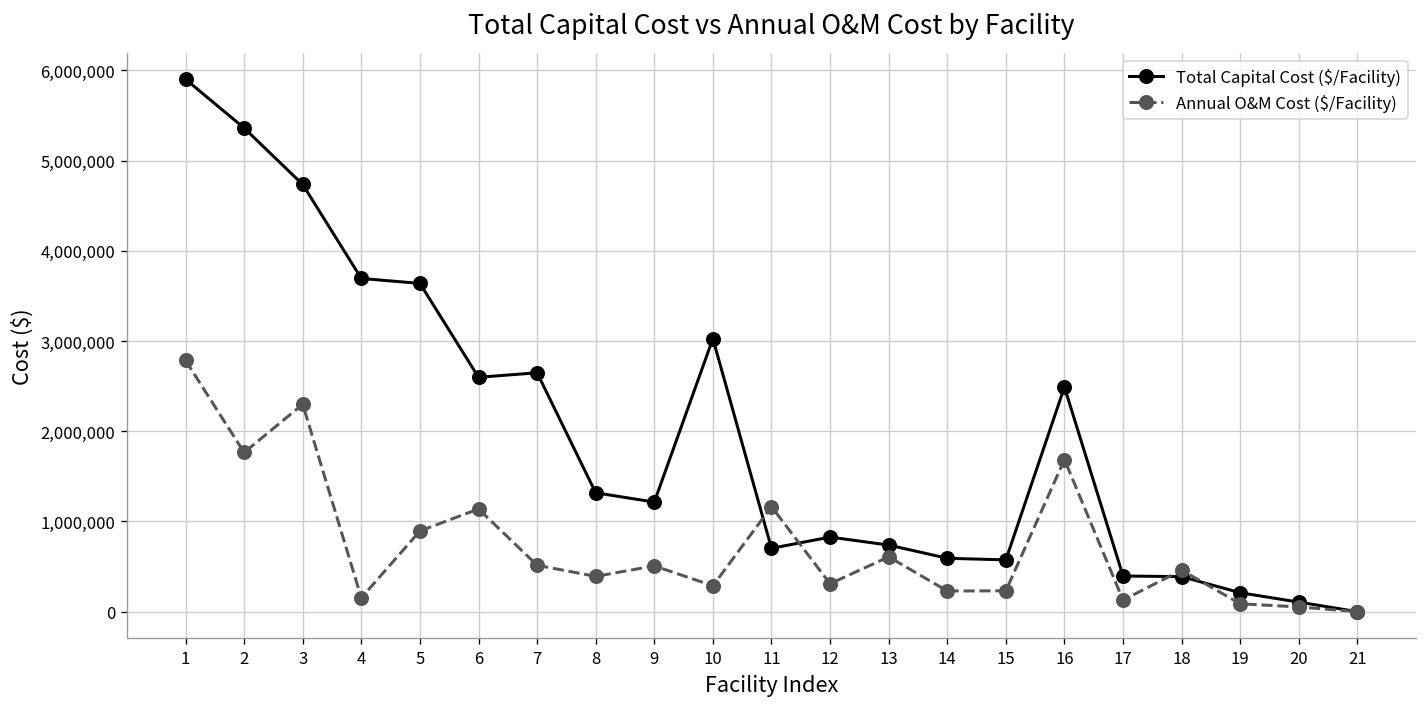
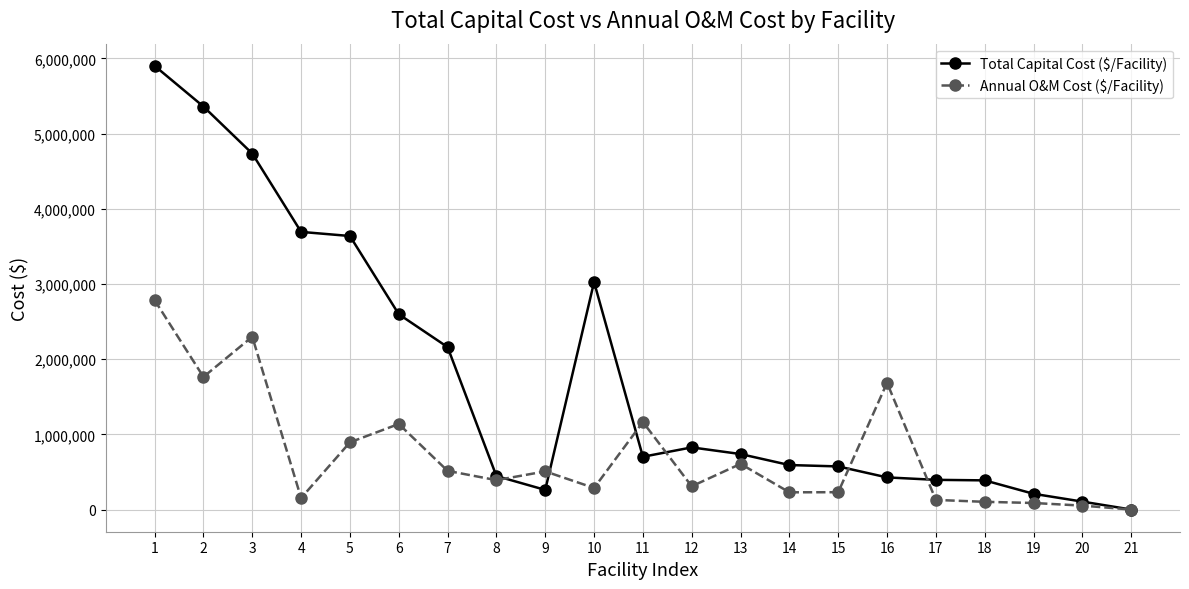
Total Capital Cost ($/Facility), 7: 2,600,000 -> 2,200,000
Total Capital Cost ($/Facility), 8: 1,300,000 -> 400,000
Total Capital Cost ($/Facility), 9: 1,200,000 -> 300,000
Total Capital Cost ($/Facility), 16: 2,500,000 -> 400,000
Annual O&M Cost ($/Facility), 18: 500,000 -> 100,000
